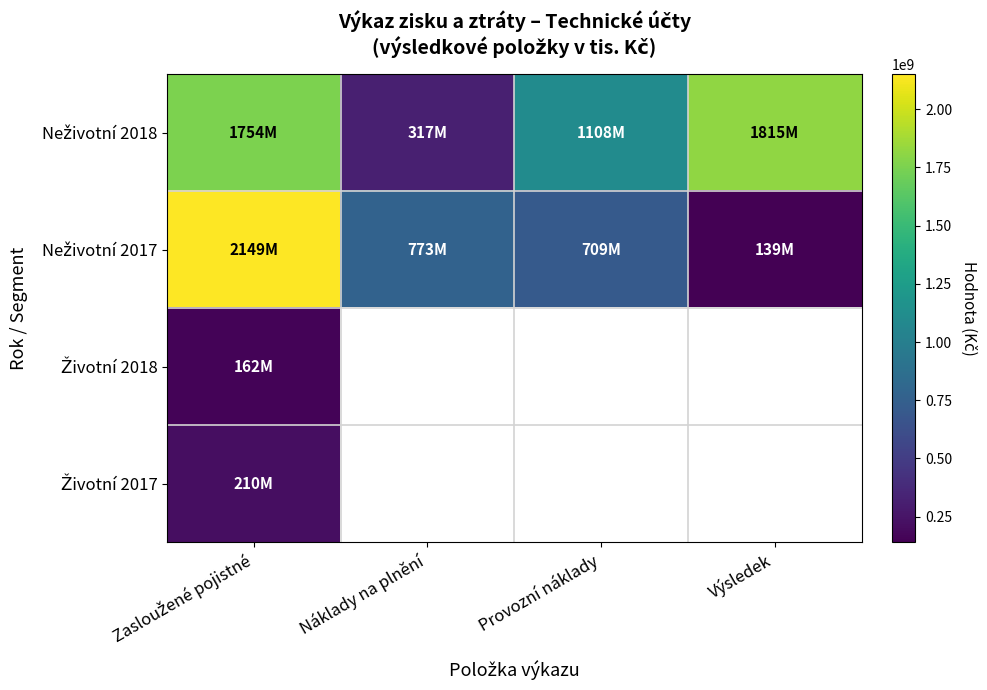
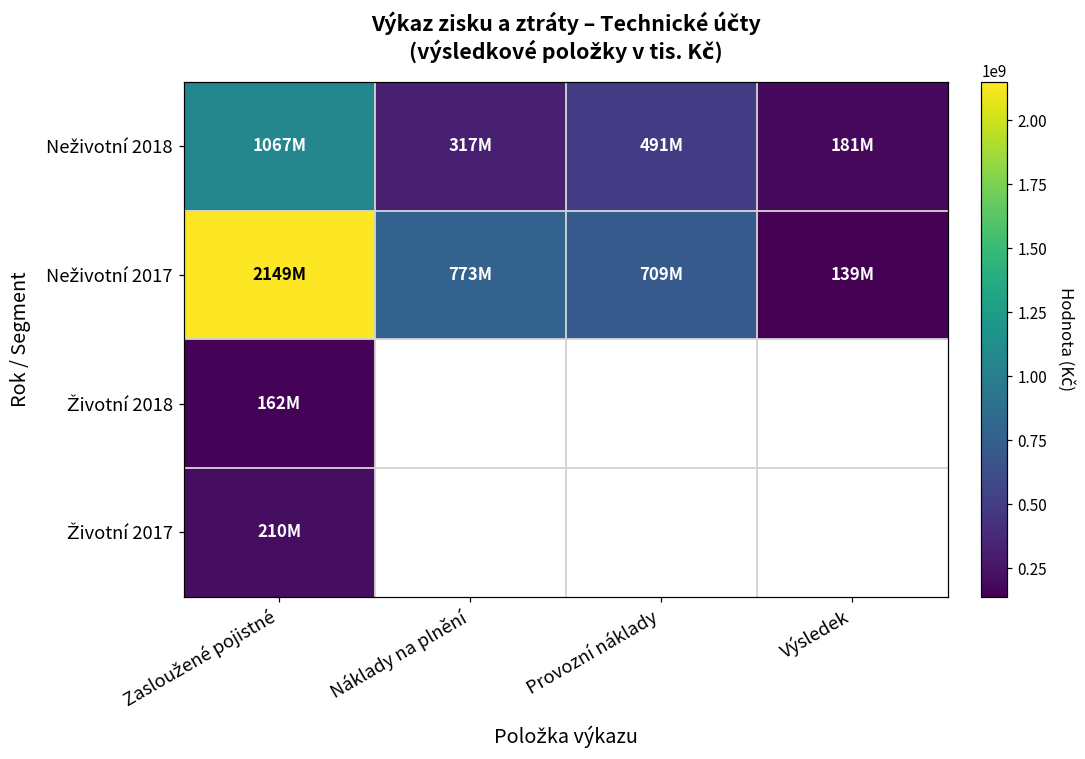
Neživotní 2018, Zasloužené pojistné: 1754M -> 1067M
Neživotní 2018, Provozní náklady: 1108M -> 491M
Neživotní 2018, Výsledek: 1815M -> 181M
